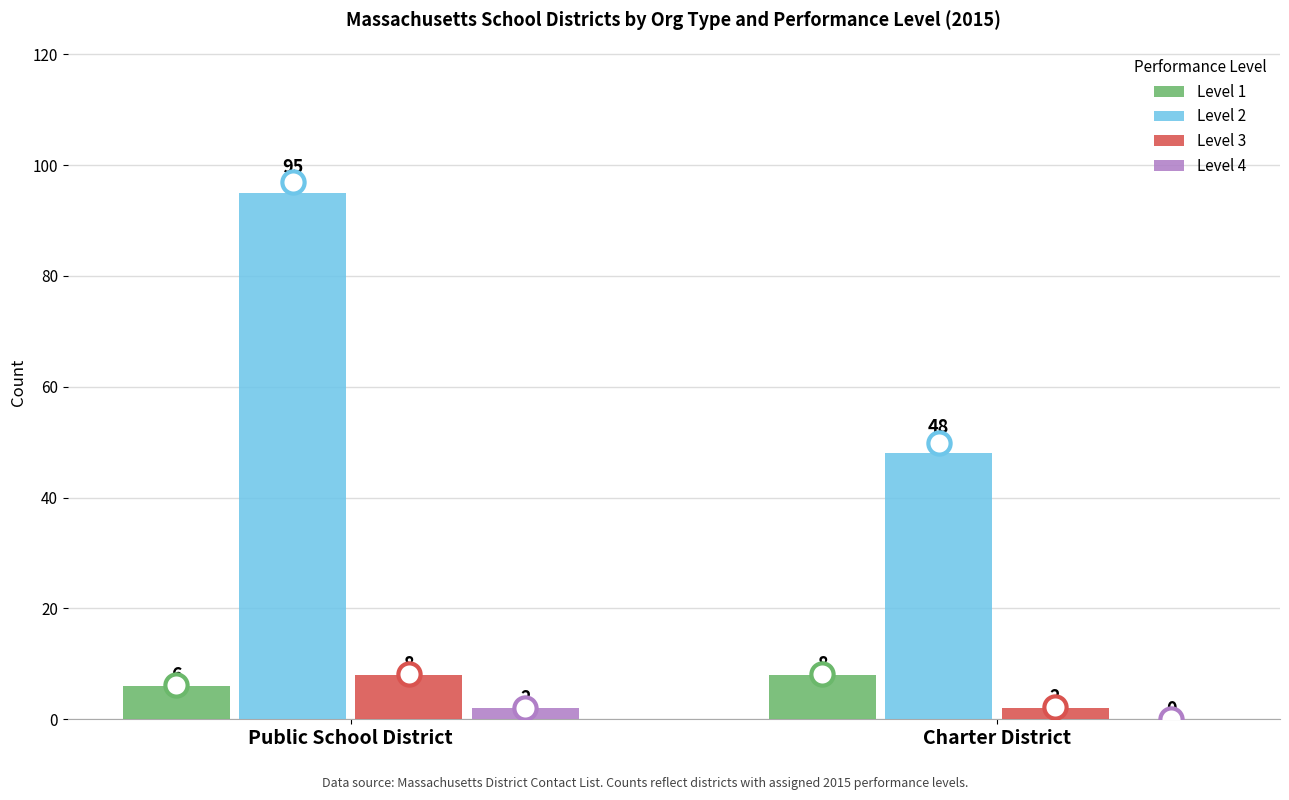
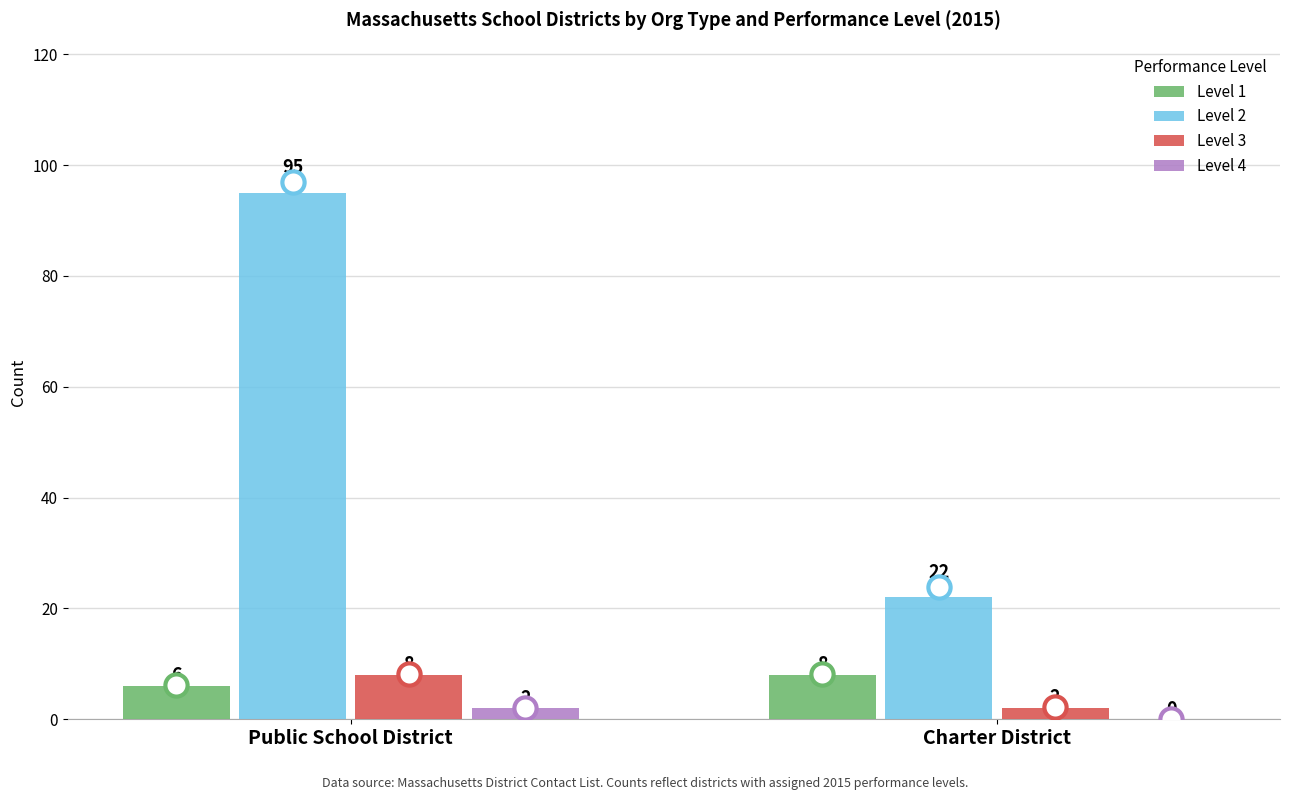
Level 2, Charter District: 48 -> 22
